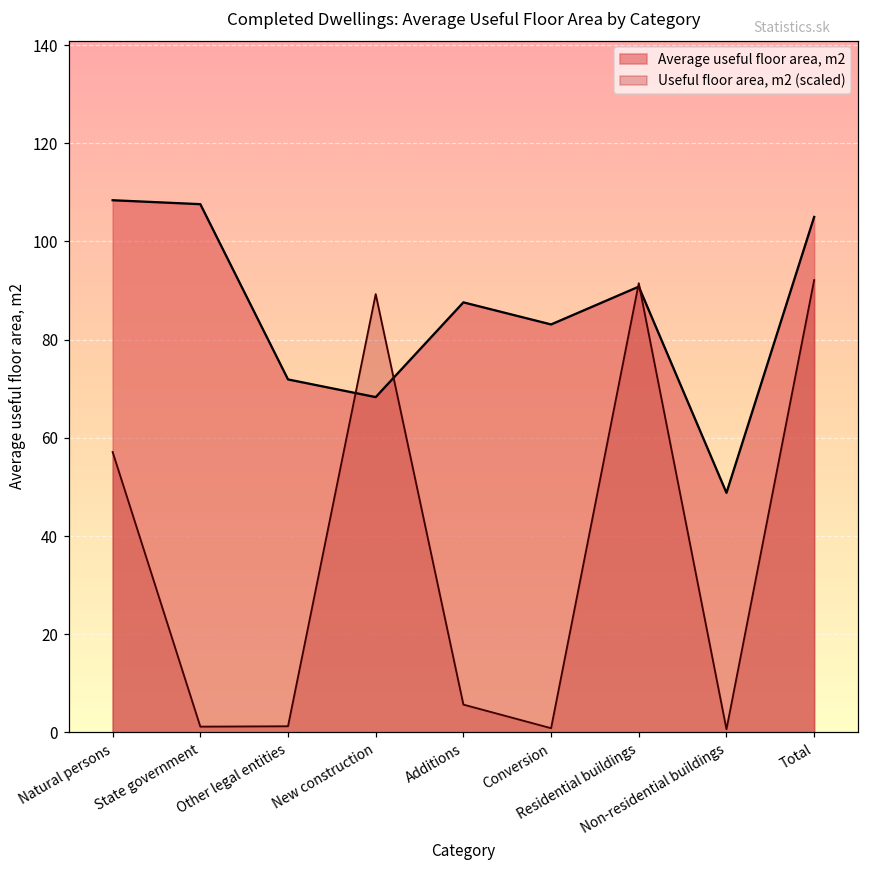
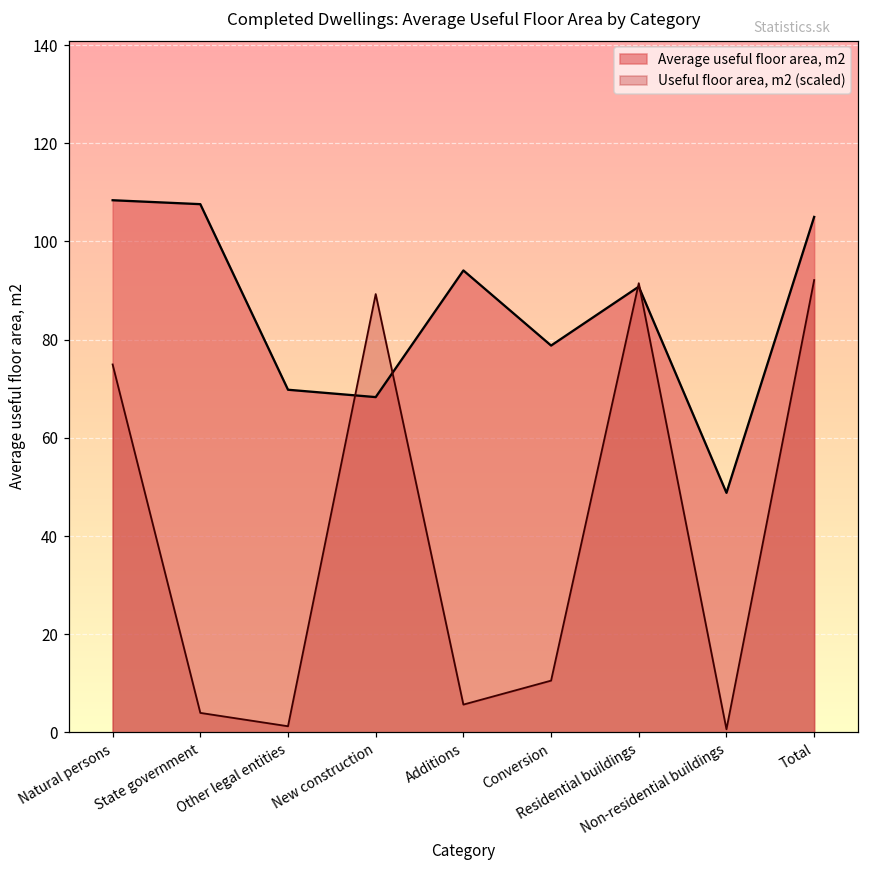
Useful floor area, m2 (scaled), Natural persons: 57 -> 75
Useful floor area, m2 (scaled), State government: 1 -> 4
Average useful floor area, m2, Other legal entities: 72 -> 70
Average useful floor area, m2, Additions: 88 -> 94
Average useful floor area, m2, Conversion: 83 -> 79
Useful floor area, m2 (scaled), Conversion: 1 -> 11
